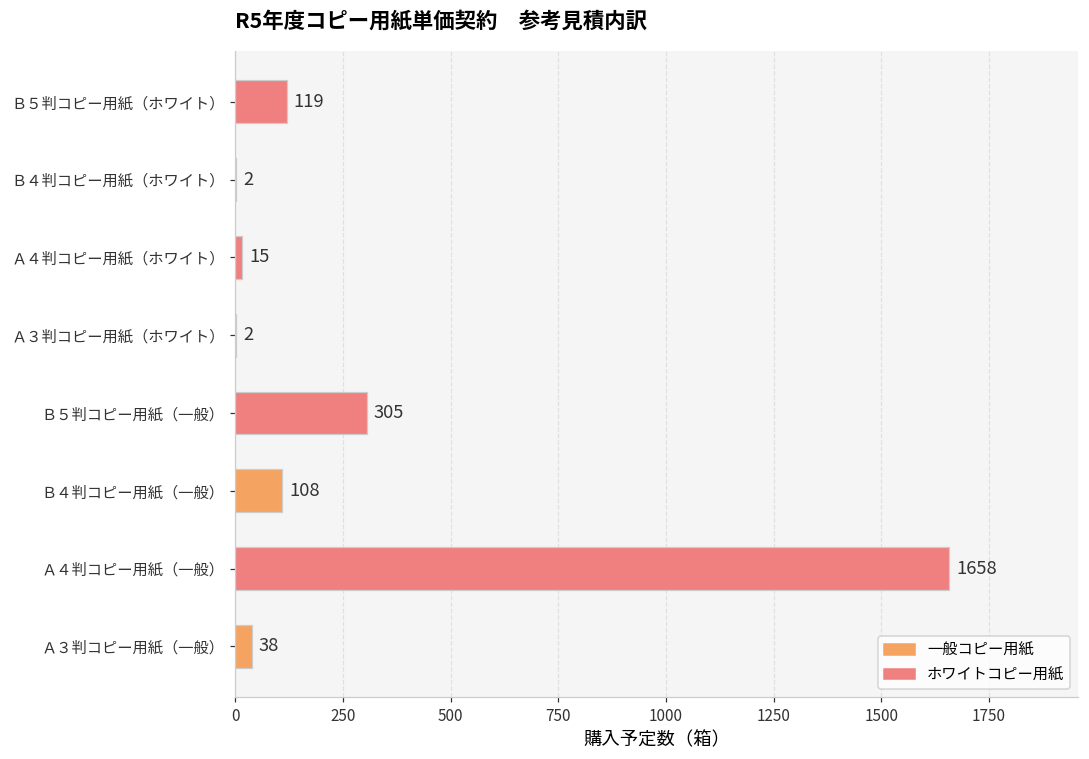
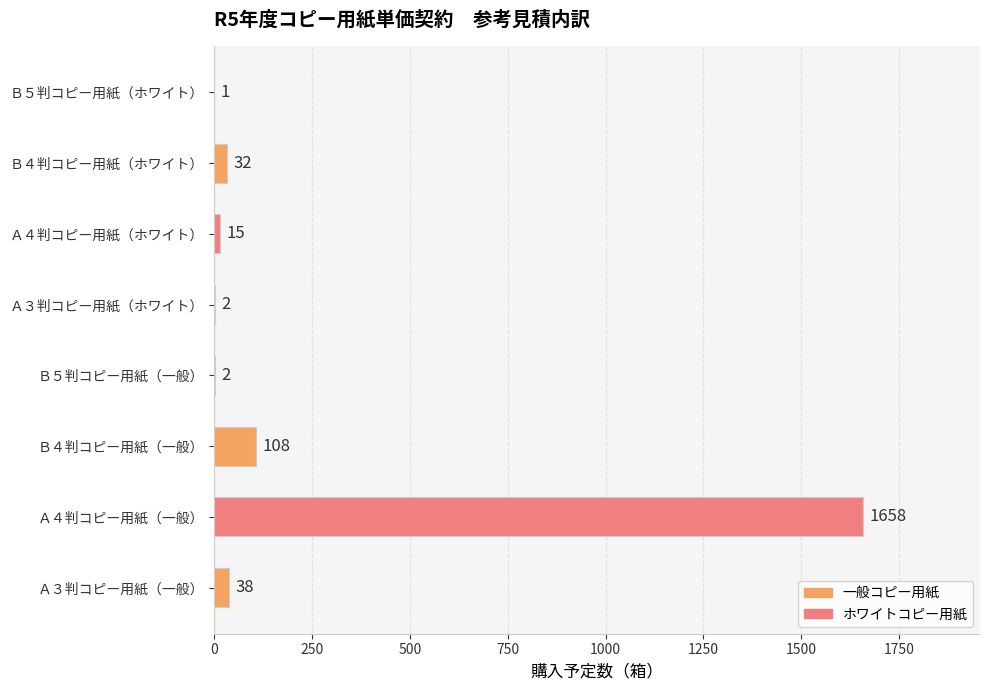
Ｂ５判コピー用紙（ホワイト）: 119 -> 1
Ｂ４判コピー用紙（ホワイト）: 2 -> 32
Ｂ５判コピー用紙（一般）: 305 -> 2
